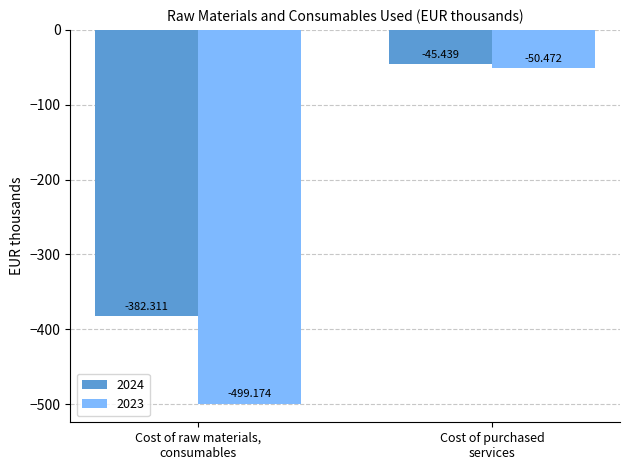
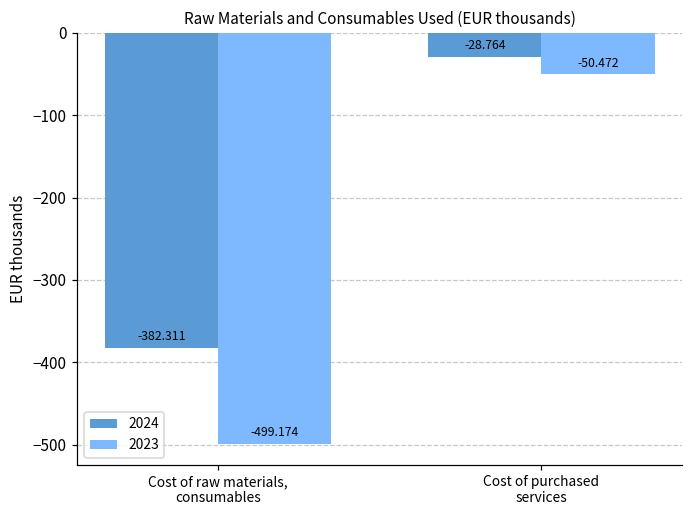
2024, Cost of purchased services: -45.439 -> -28.764
